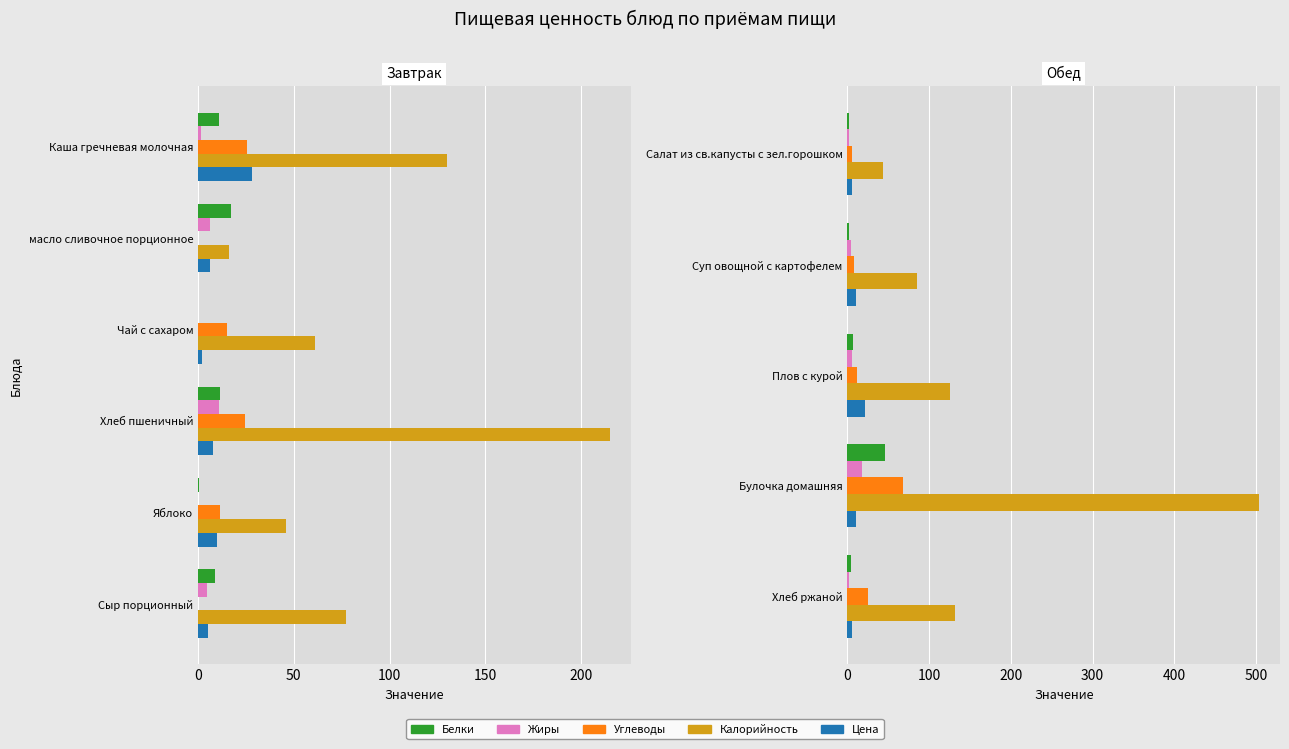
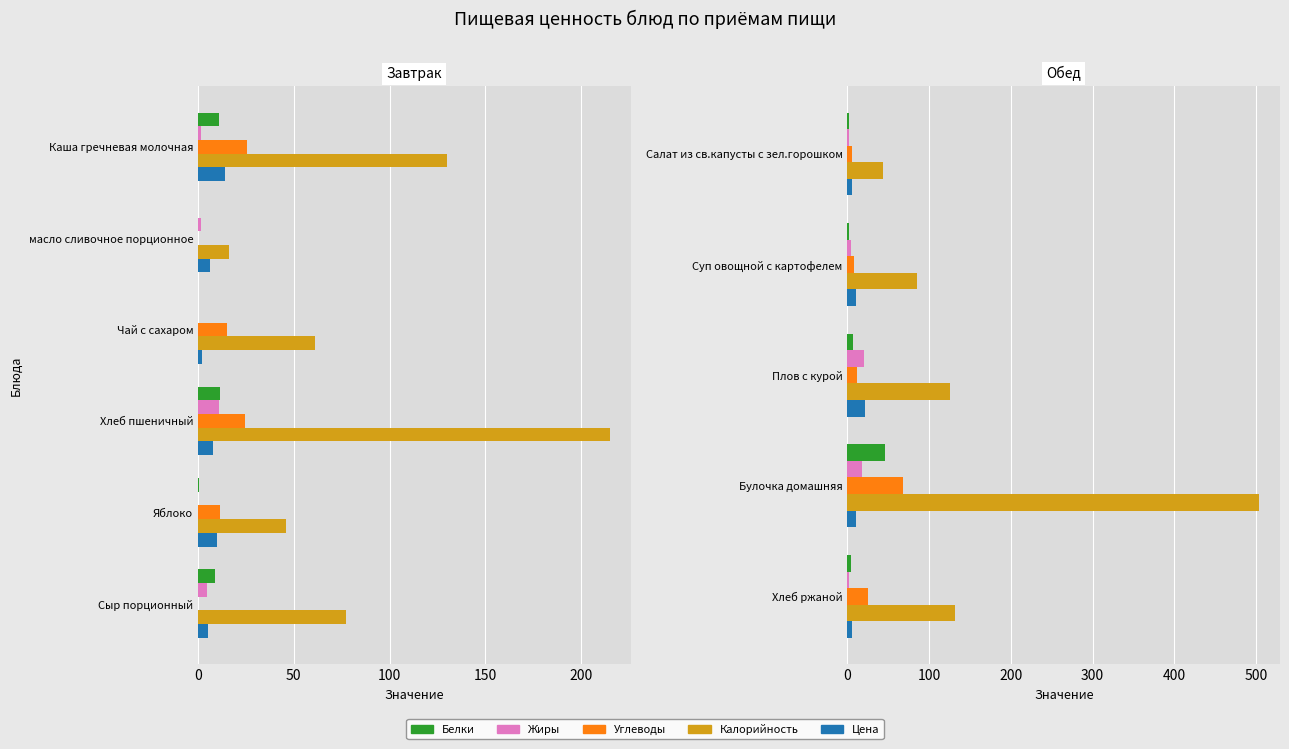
Завтрак, Цена, Каша гречневая молочная: 28 -> 14
Завтрак, Белки, масло сливочное порционное: 17 -> 0
Завтрак, Жиры, масло сливочное порционное: 6 -> 2
Обед, Жиры, Плов с курой: 10 -> 20
